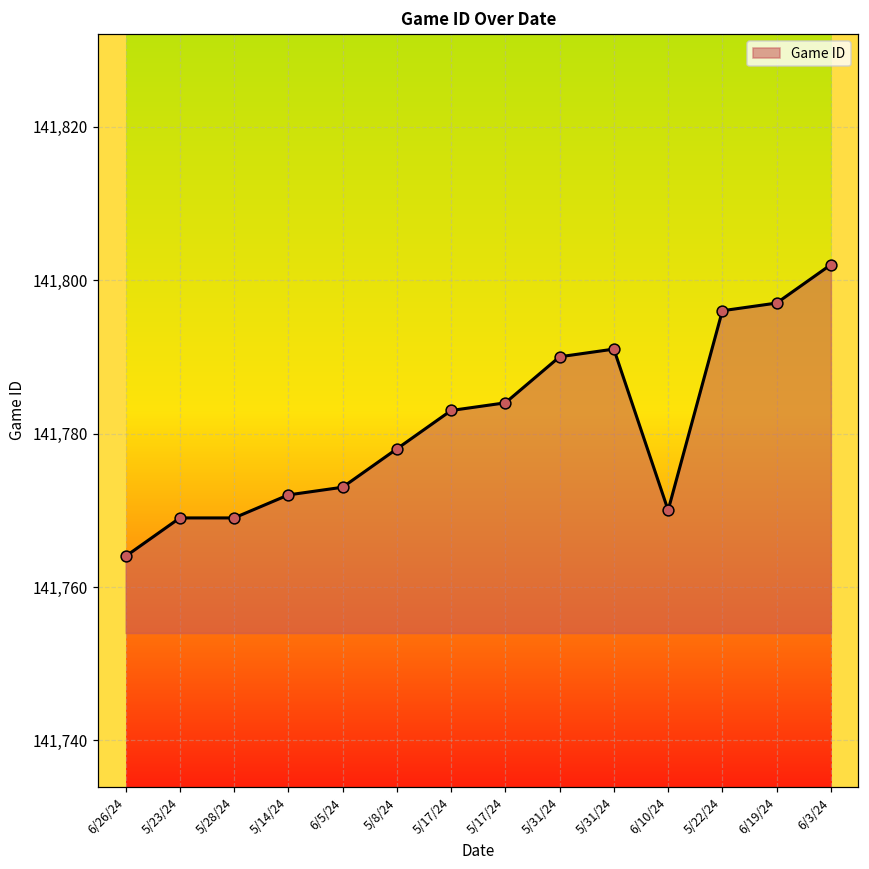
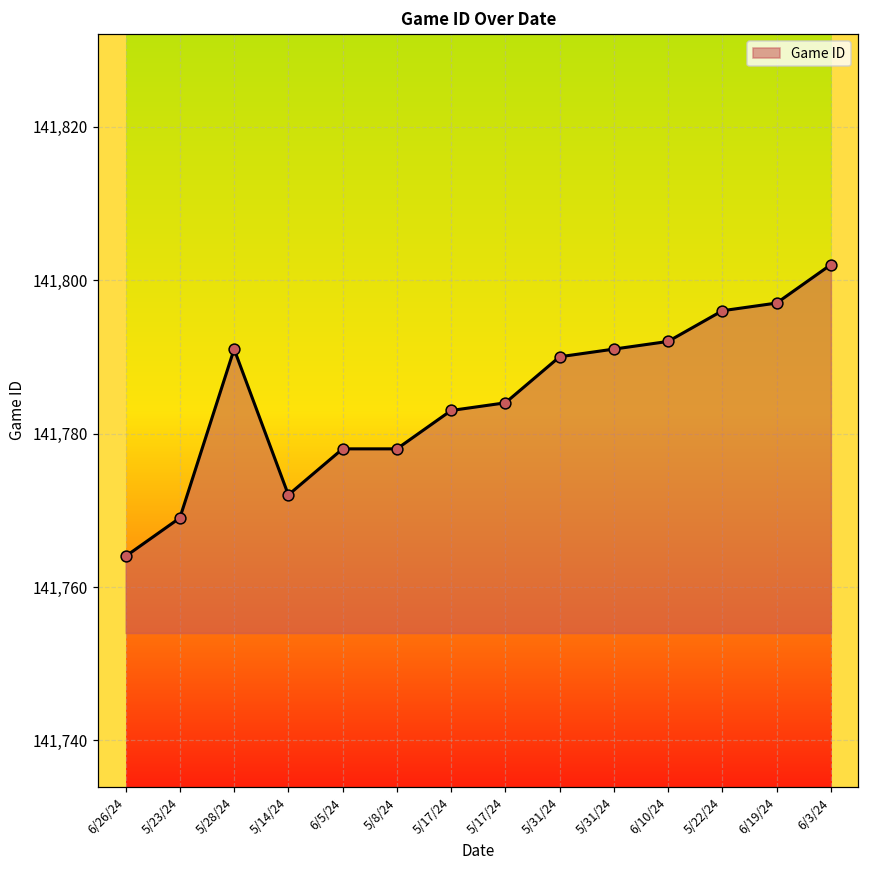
5/28/24: 141,769 -> 141,791
6/5/24: 141,773 -> 141,778
6/10/24: 141,770 -> 141,792
